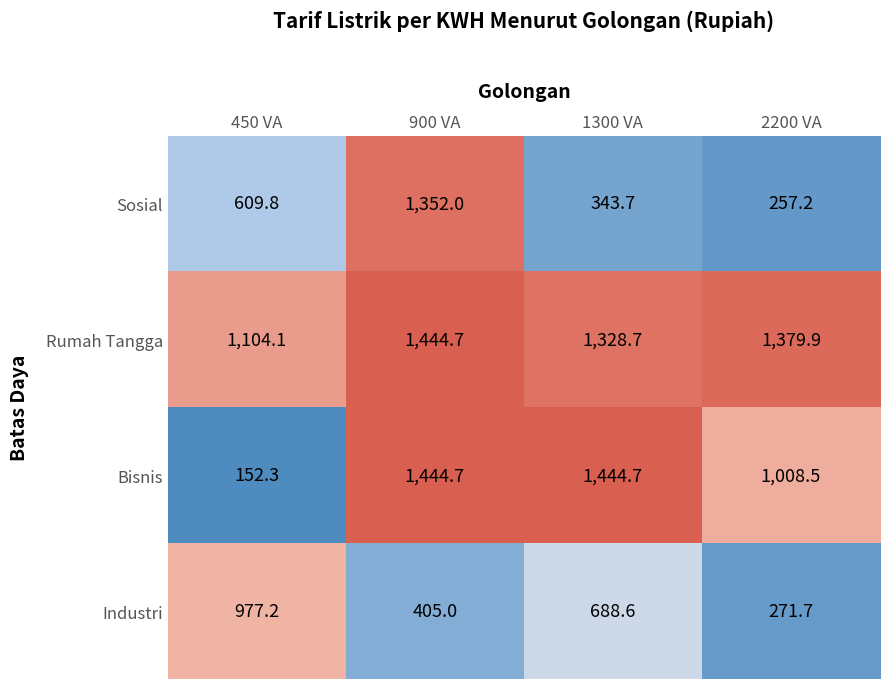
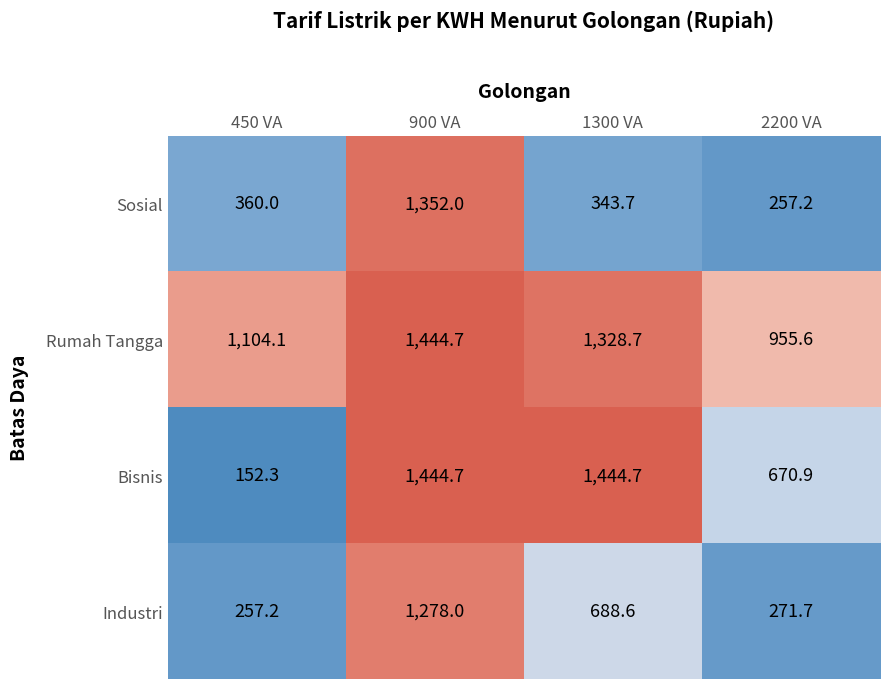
Sosial, 450 VA: 609.8 -> 360.0
Rumah Tangga, 2200 VA: 1,379.9 -> 955.6
Bisnis, 2200 VA: 1,008.5 -> 670.9
Industri, 450 VA: 977.2 -> 257.2
Industri, 900 VA: 405.0 -> 1,278.0
